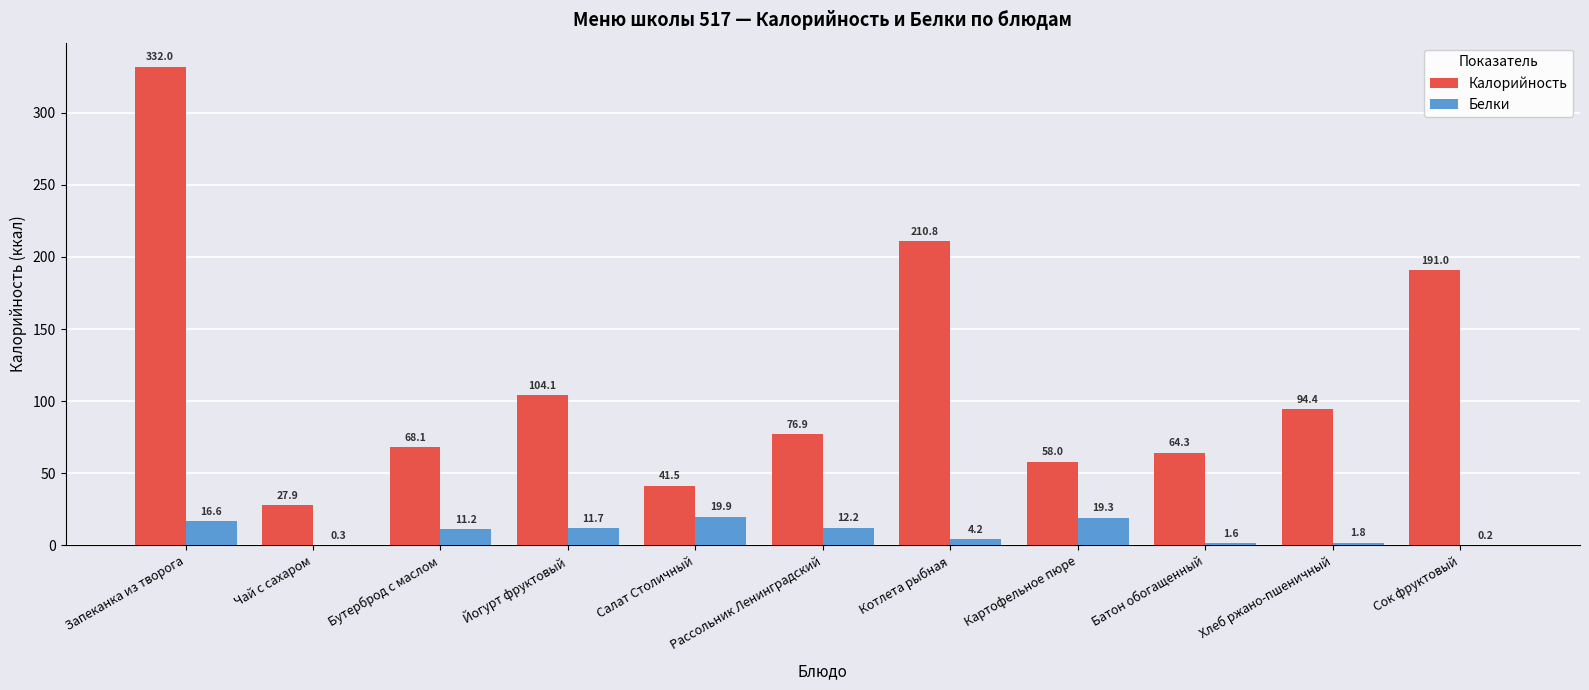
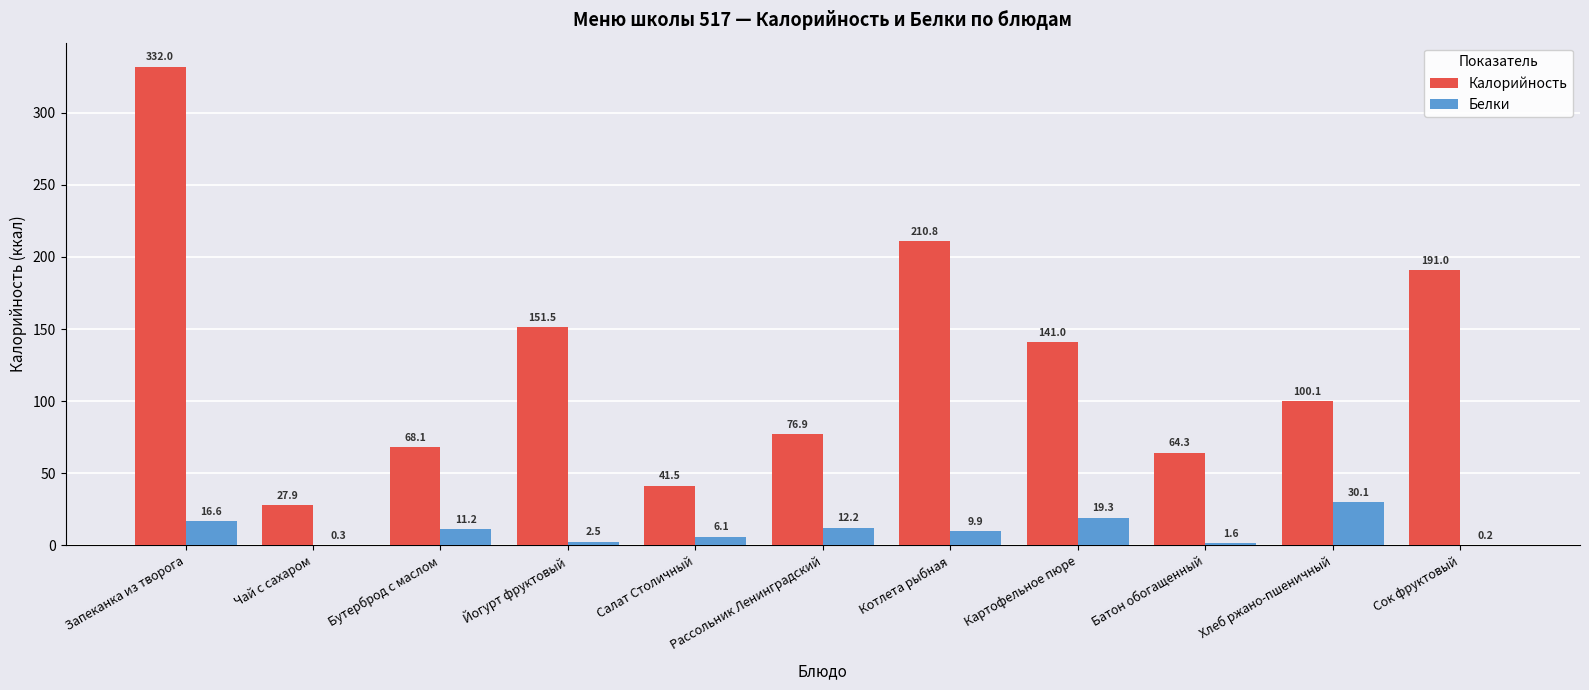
Калорийность, Йогурт фруктовый: 104.1 -> 151.5
Белки, Йогурт фруктовый: 11.7 -> 2.5
Белки, Салат Столичный: 19.9 -> 6.1
Белки, Котлета рыбная: 4.2 -> 9.9
Калорийность, Картофельное пюре: 58.0 -> 141.0
Калорийность, Хлеб ржано-пшеничный: 94.4 -> 100.1
Белки, Хлеб ржано-пшеничный: 1.8 -> 30.1
